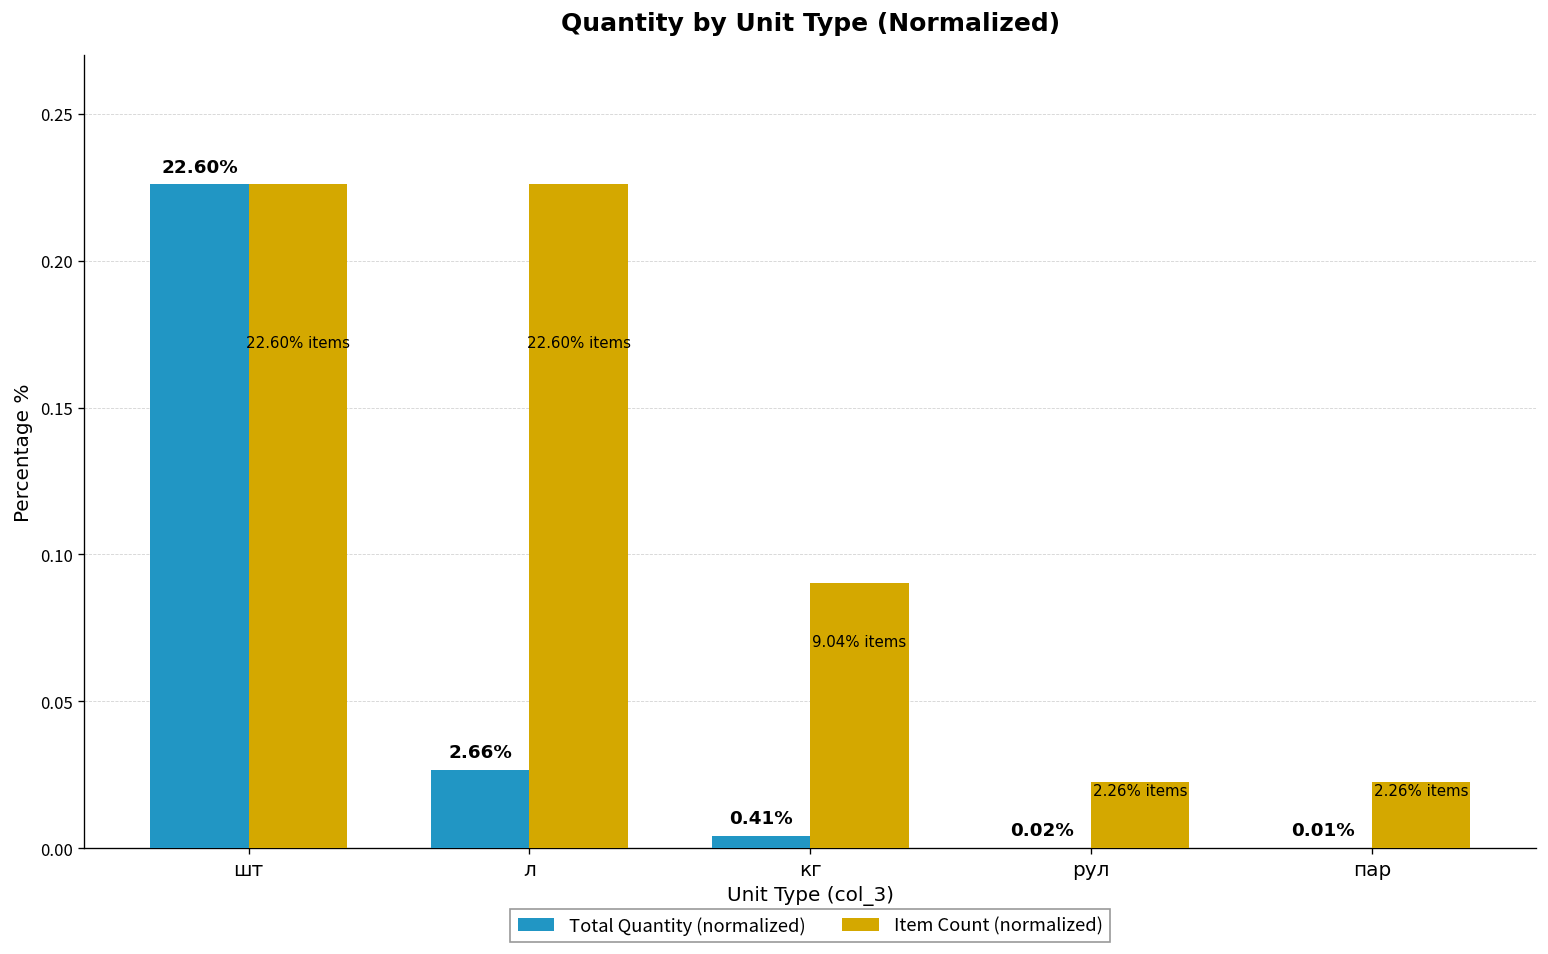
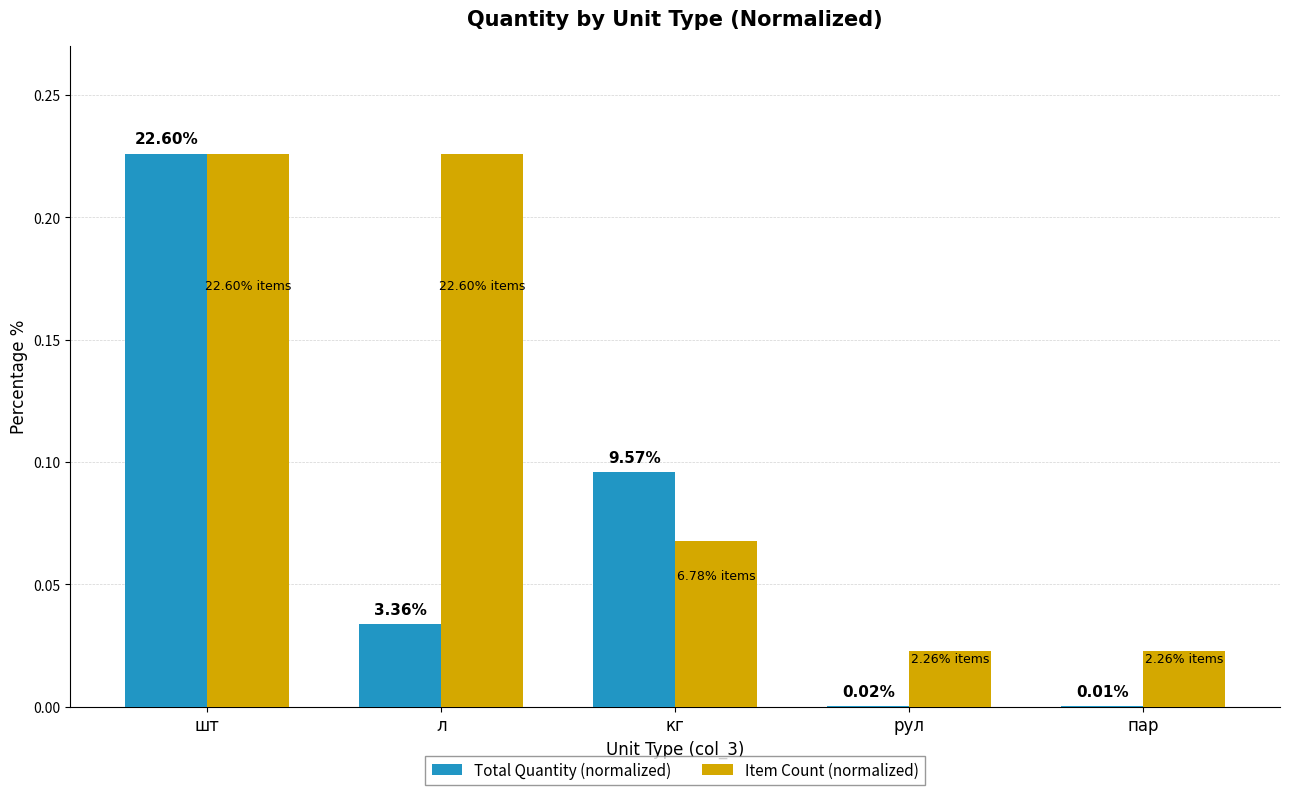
Total Quantity (normalized), л: 2.66% -> 3.36%
Total Quantity (normalized), кг: 0.41% -> 9.57%
Item Count (normalized), кг: 9.04% -> 6.78%
